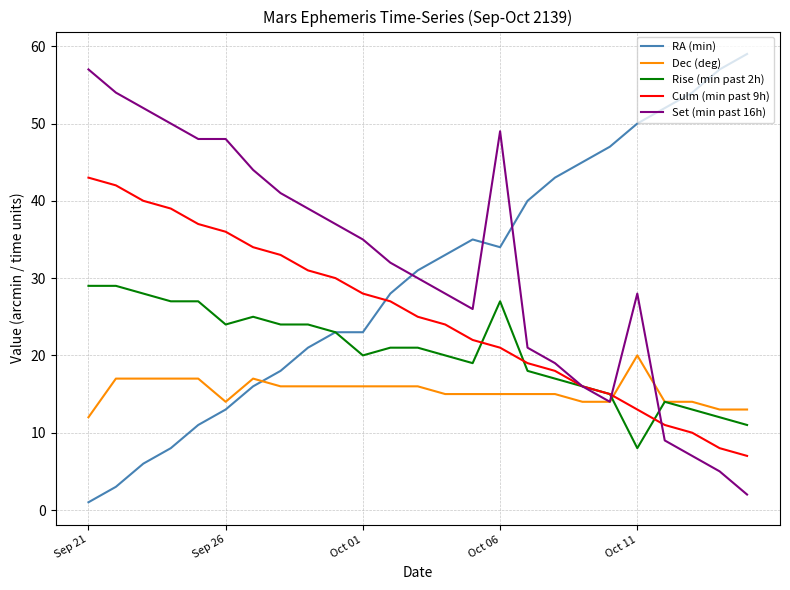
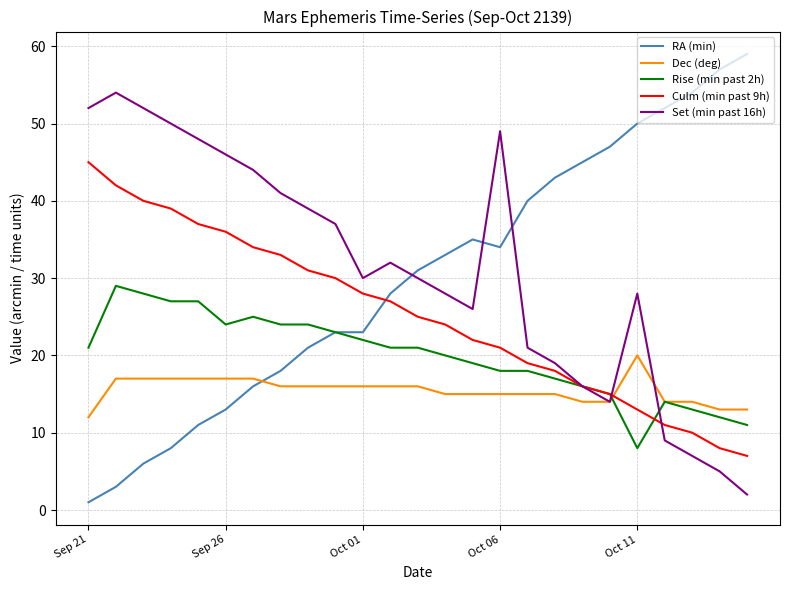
Rise (min past 2h), Sep 21: 29 -> 21
Culm (min past 9h), Sep 21: 43 -> 45
Set (min past 16h), Sep 21: 57 -> 52
Dec (deg), Sep 26: 14 -> 17
Set (min past 16h), Sep 26: 48 -> 46
Rise (min past 2h), Oct 01: 20 -> 22
Set (min past 16h), Oct 01: 35 -> 30
Rise (min past 2h), Oct 06: 27 -> 18
